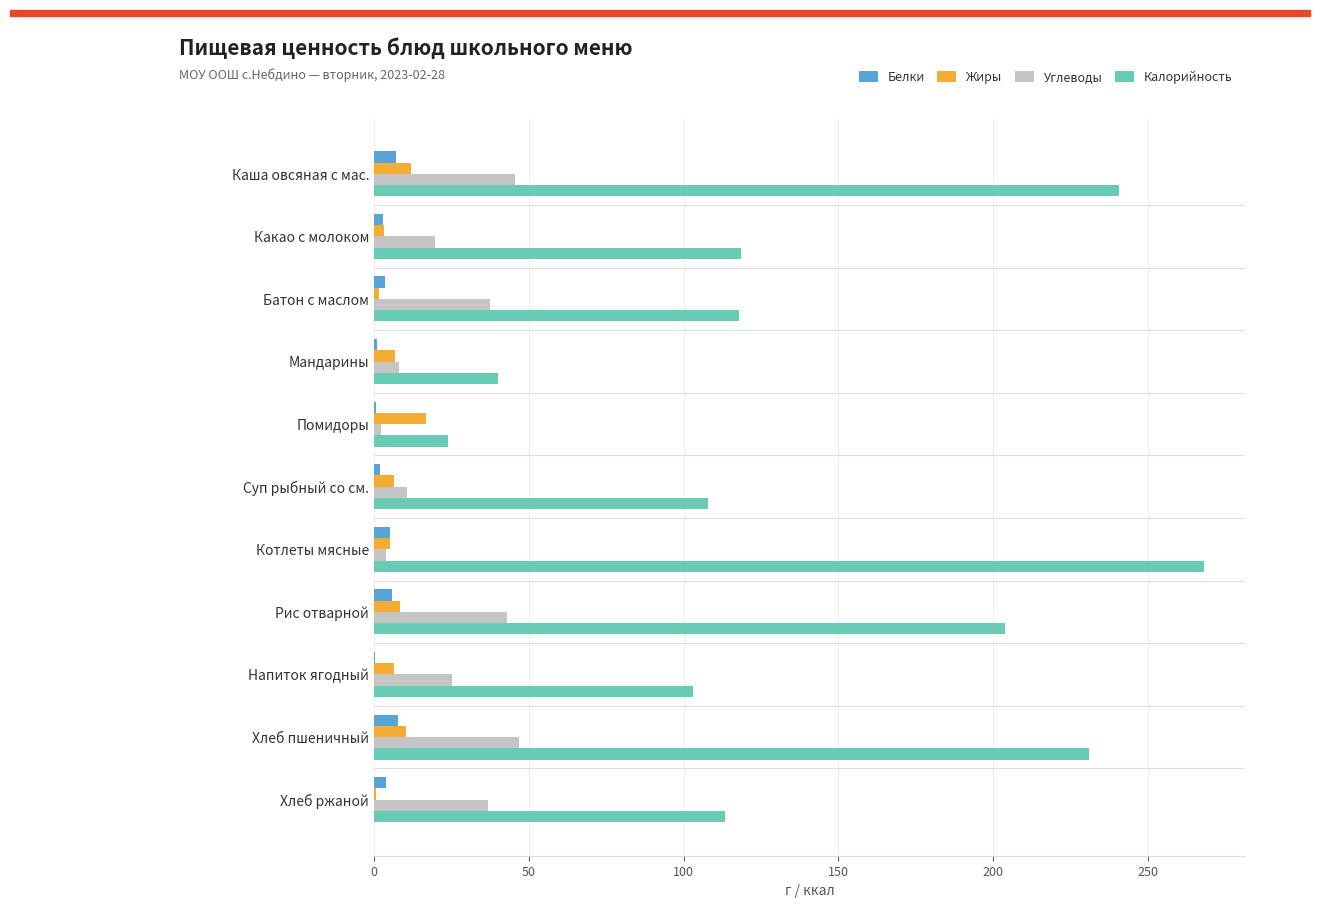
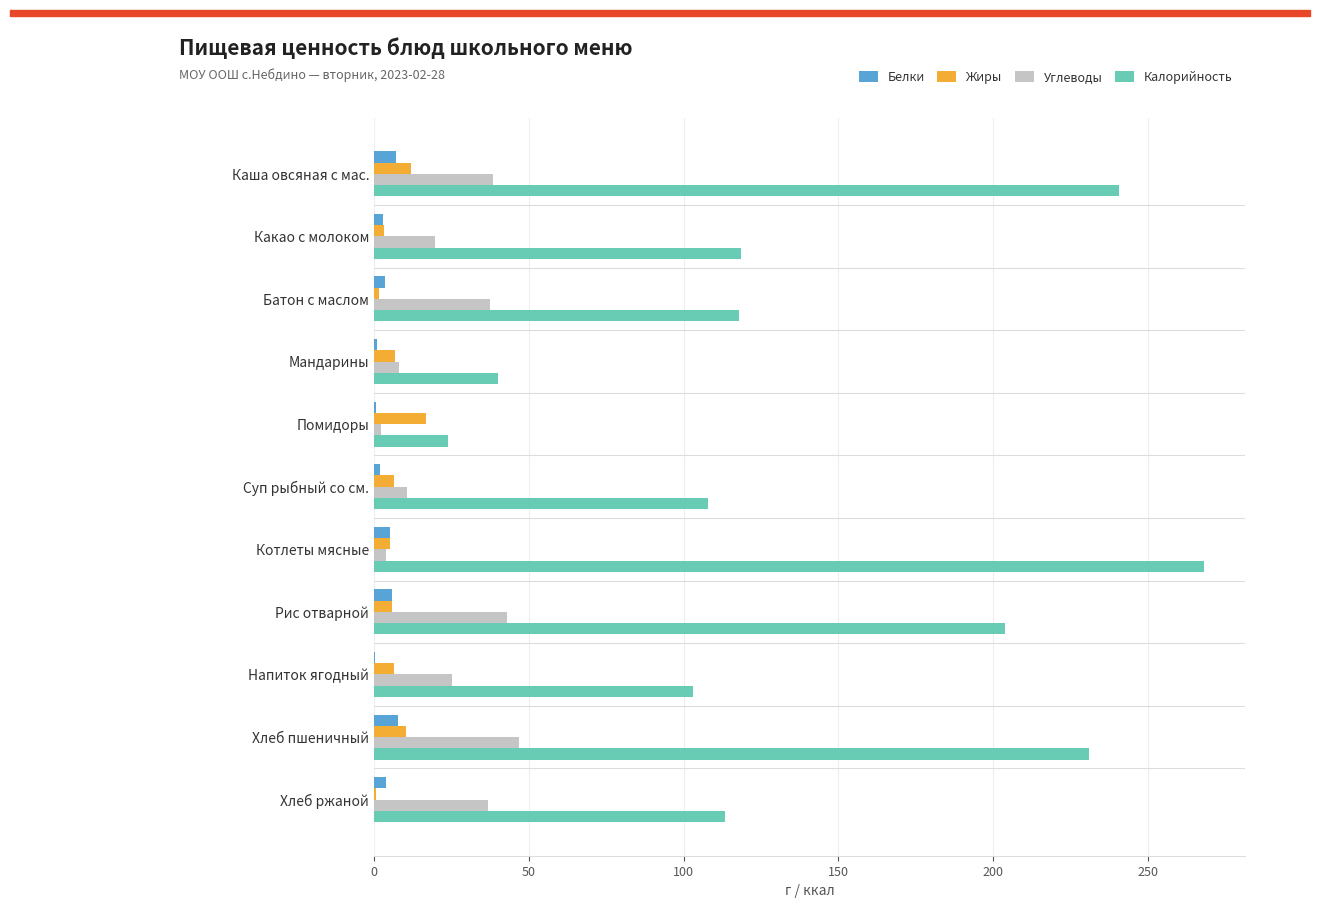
Углеводы, Каша овсяная с мас.: 45 -> 39
Жиры, Рис отварной: 8 -> 6
